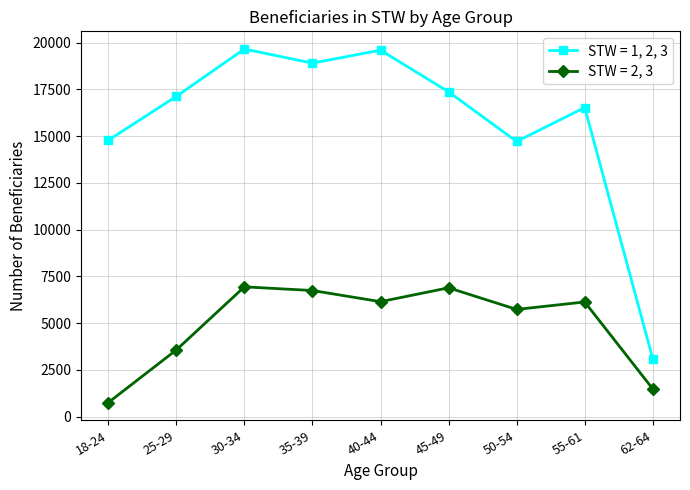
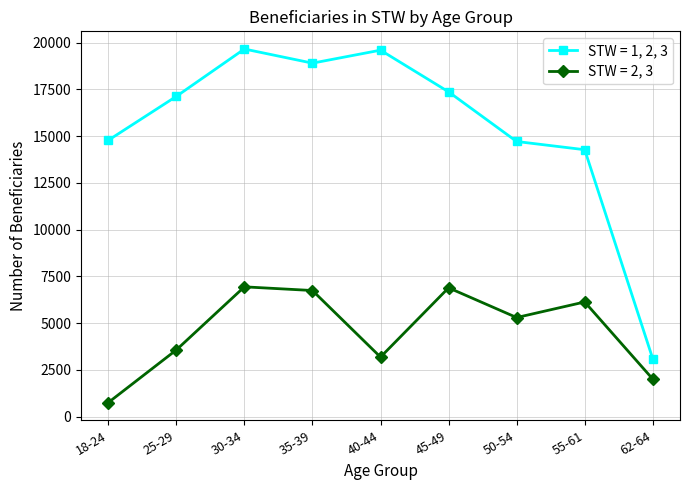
STW = 2, 3, 40-44: 6200 -> 3200
STW = 2, 3, 50-54: 5700 -> 5300
STW = 1, 2, 3, 55-61: 16500 -> 14300
STW = 2, 3, 62-64: 1500 -> 2000
